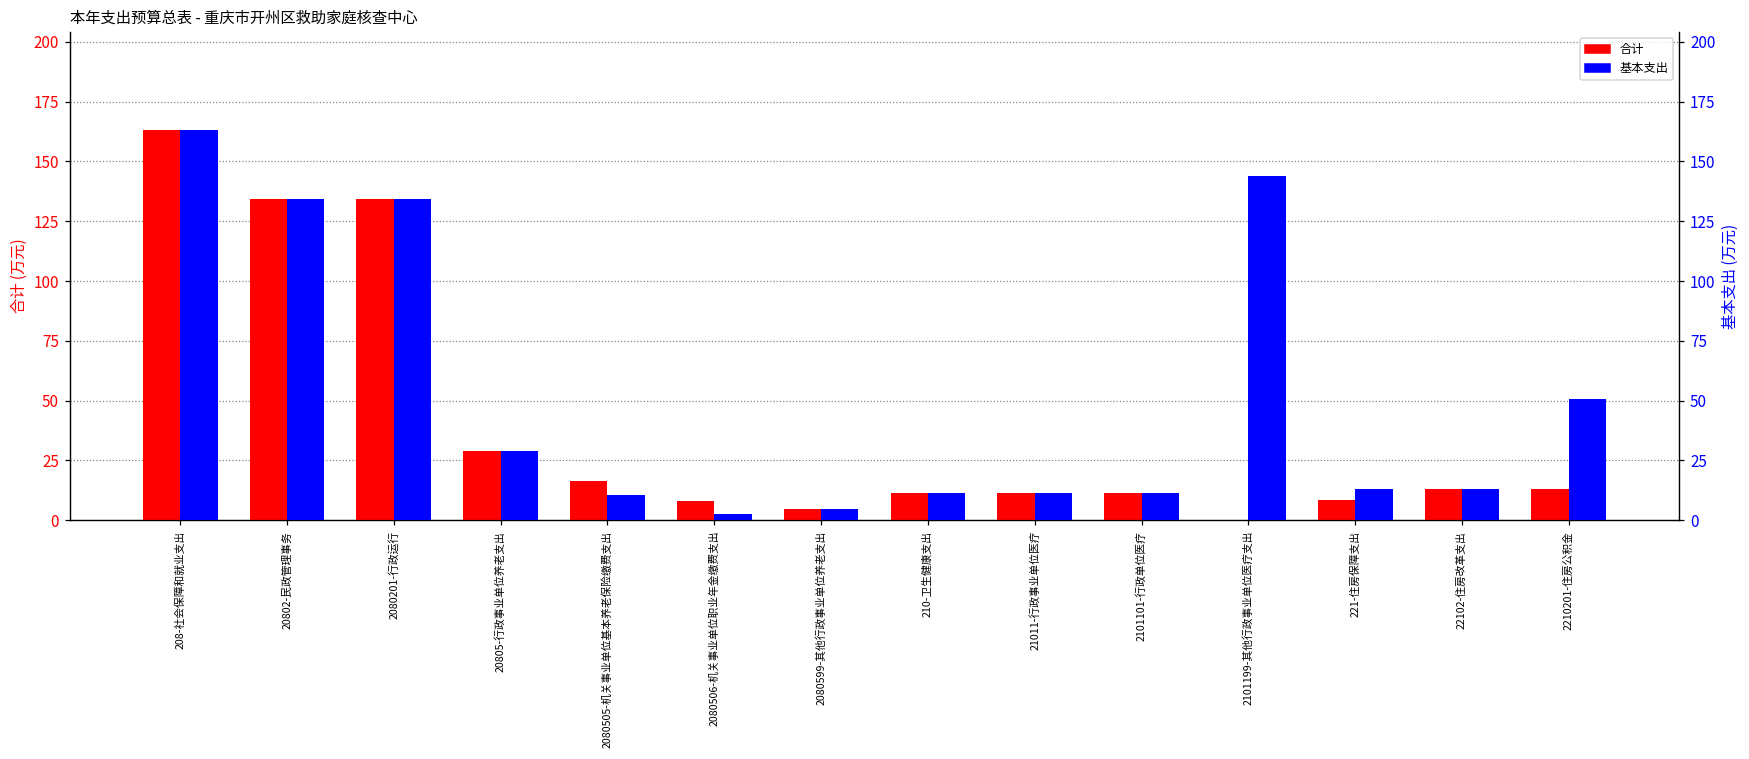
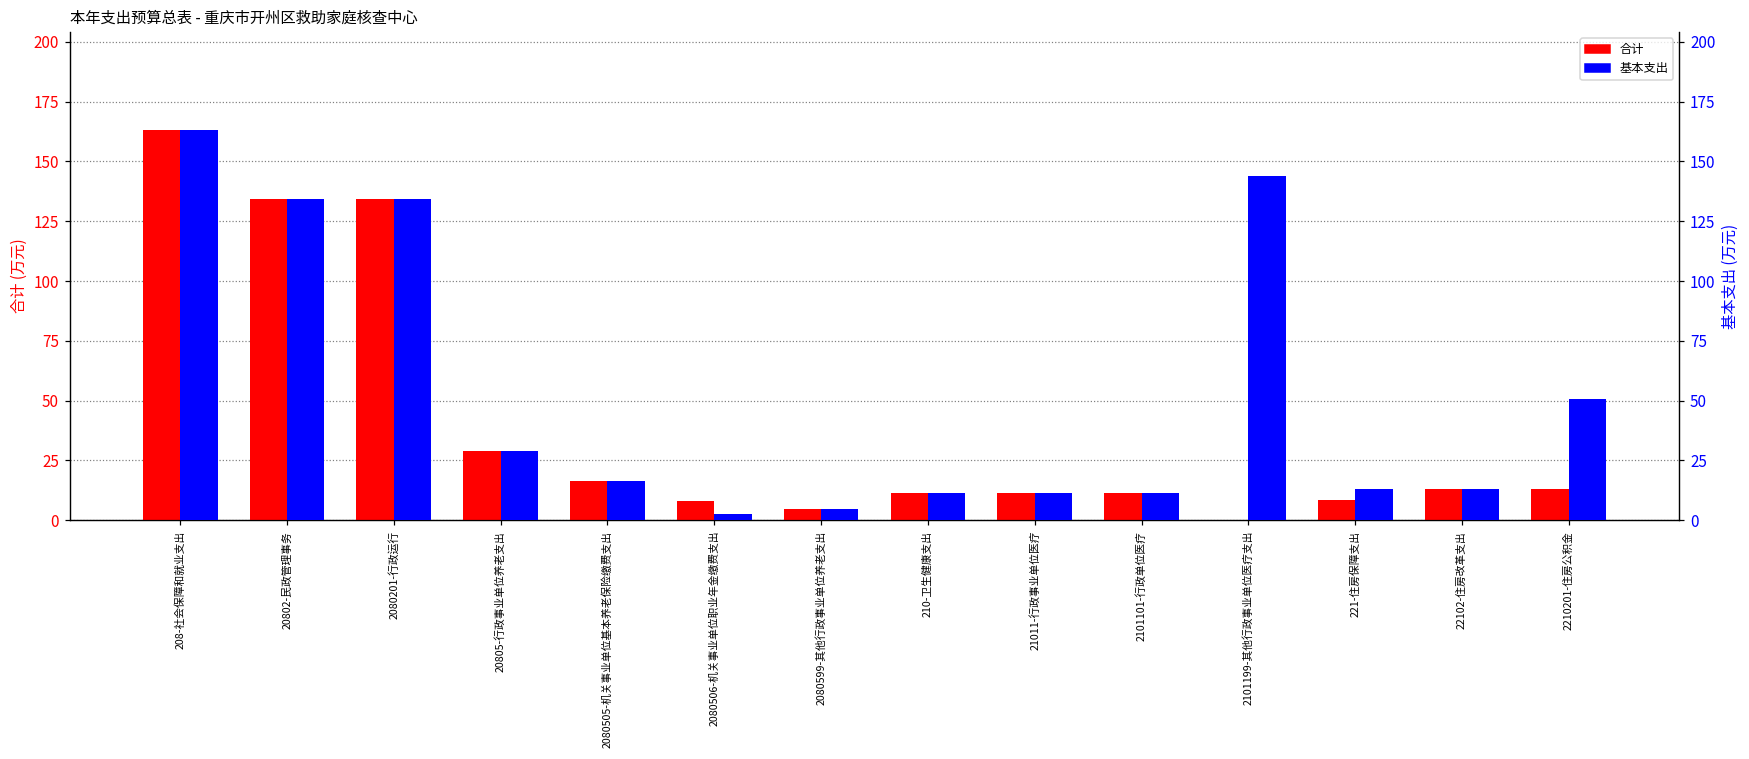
基本支出, 2080505-机关事业单位基本养老保险缴费支出: 11 -> 16
